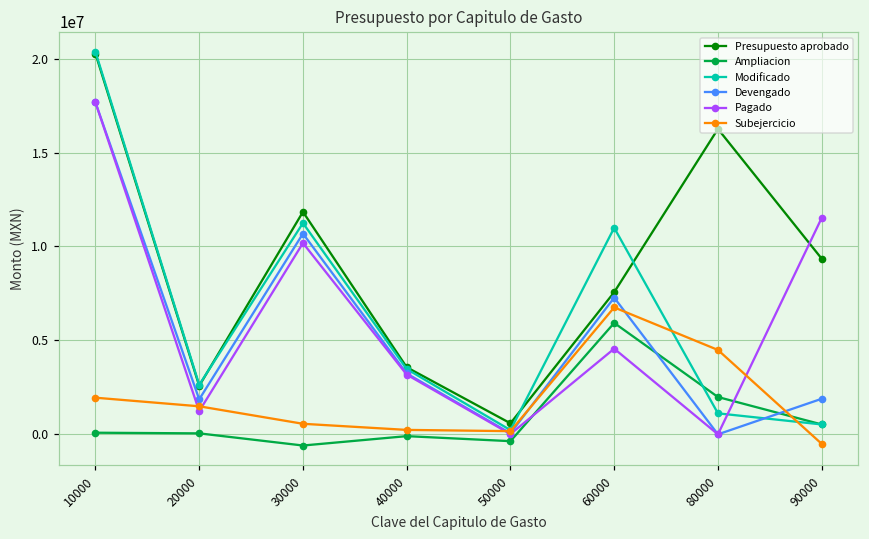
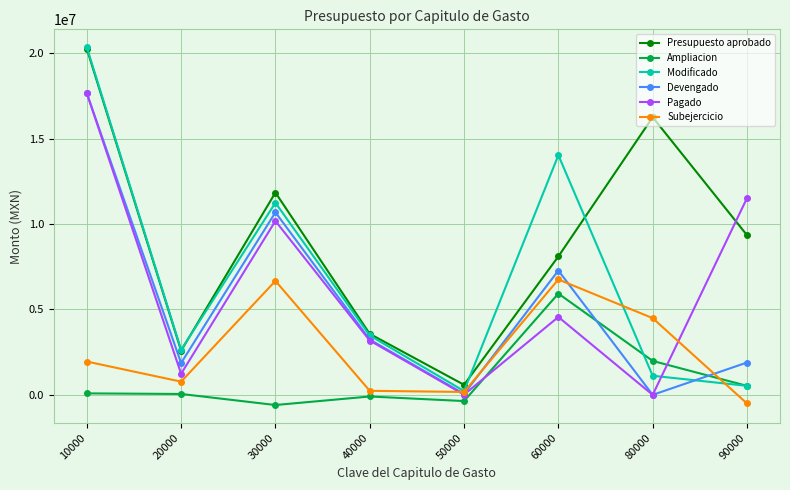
Subejercicio, 20000: 1500000 -> 800000
Subejercicio, 30000: 600000 -> 6700000
Presupuesto aprobado, 60000: 7600000 -> 8100000
Modificado, 60000: 11000000 -> 14000000
